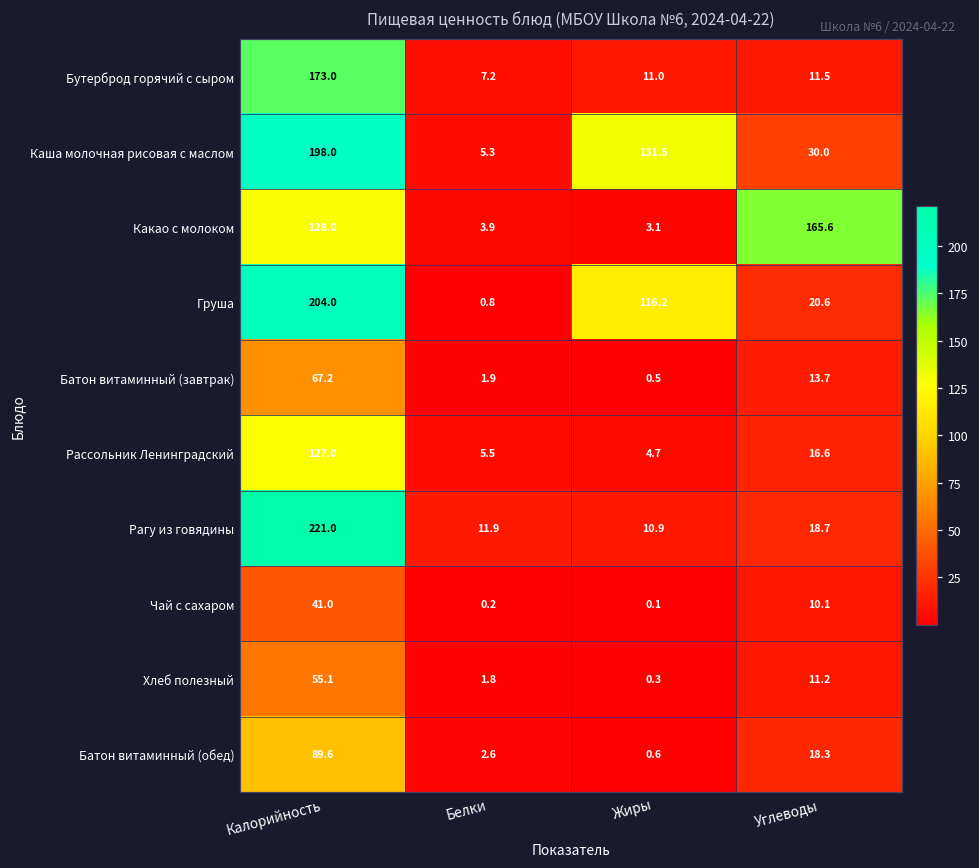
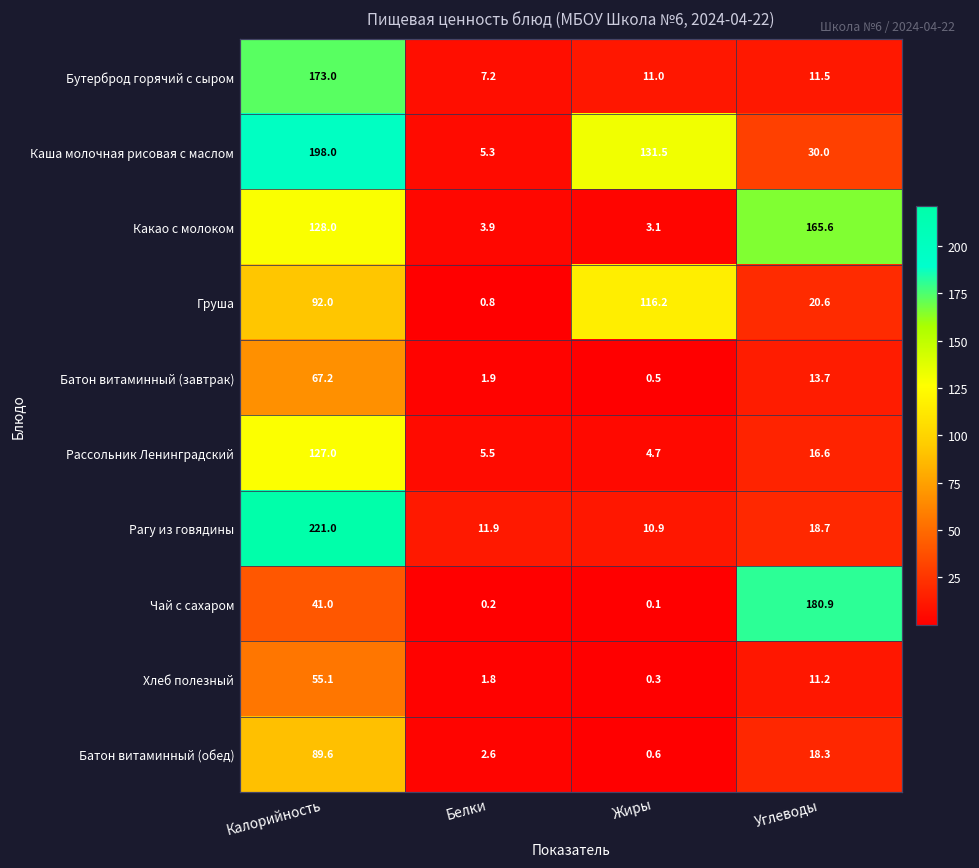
Груша, Калорийность: 204.0 -> 92.0
Чай с сахаром, Углеводы: 10.1 -> 180.9
